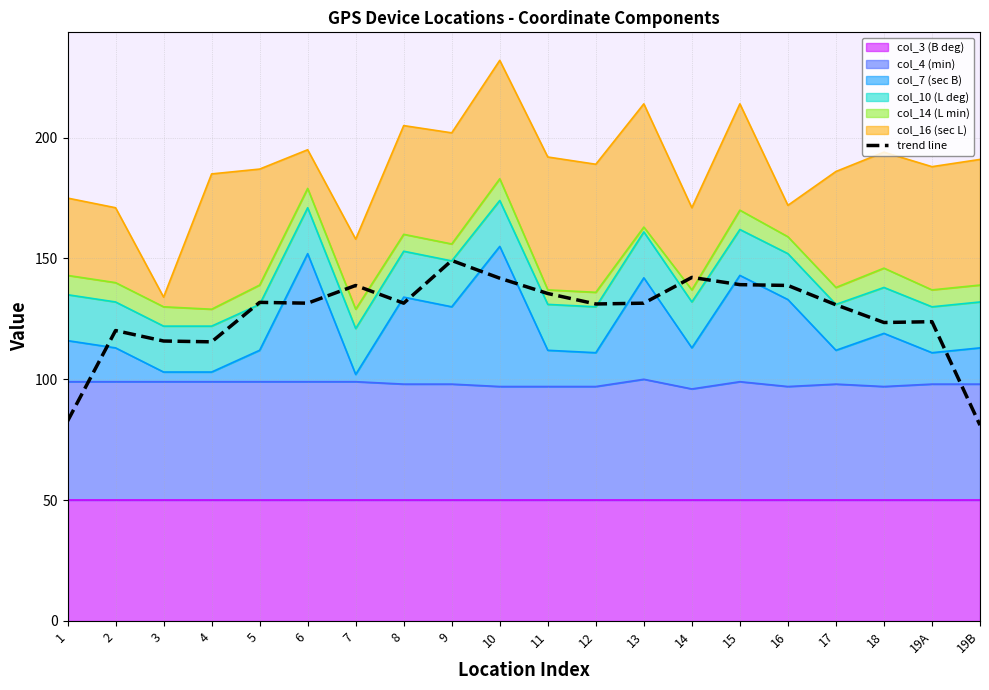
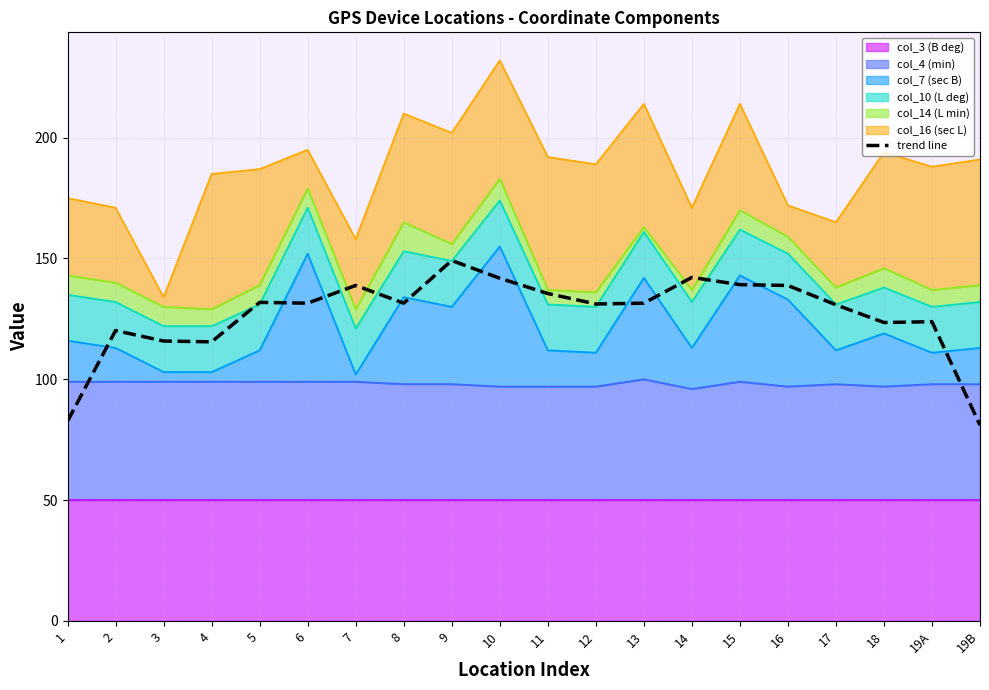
col_14 (L min), 8: 7 -> 12
col_16 (sec L), 17: 48 -> 27
